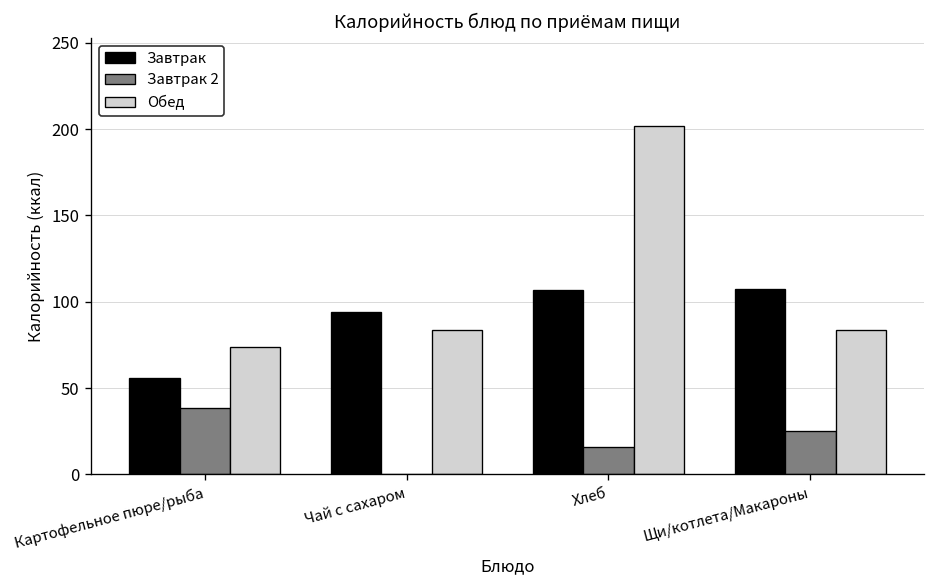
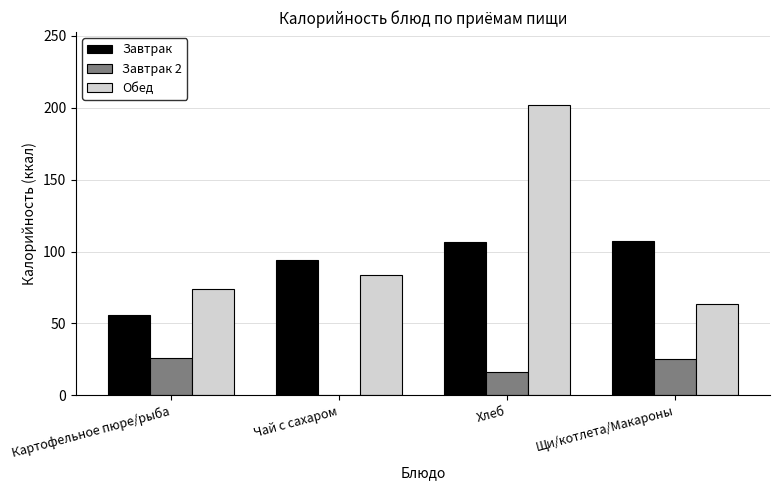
Завтрак 2, Картофельное пюре/рыба: 39 -> 26
Обед, Щи/котлета/Макароны: 84 -> 63
